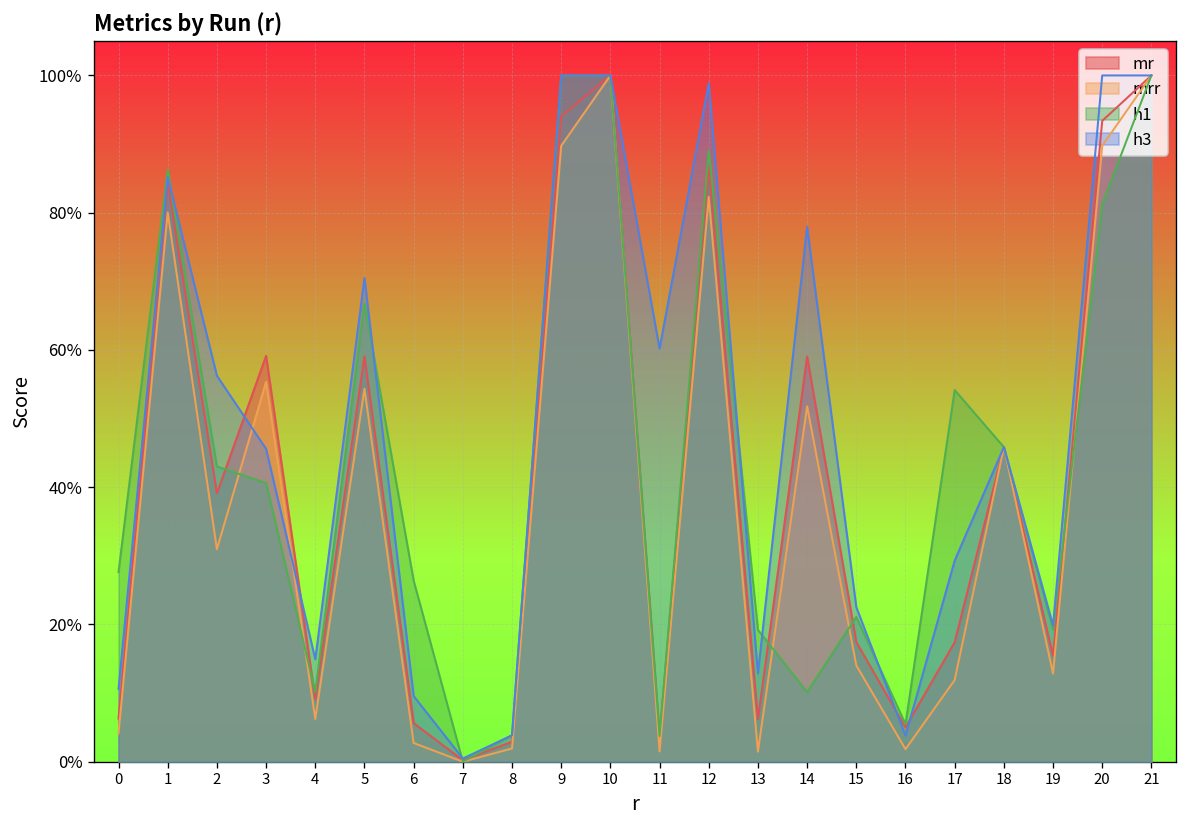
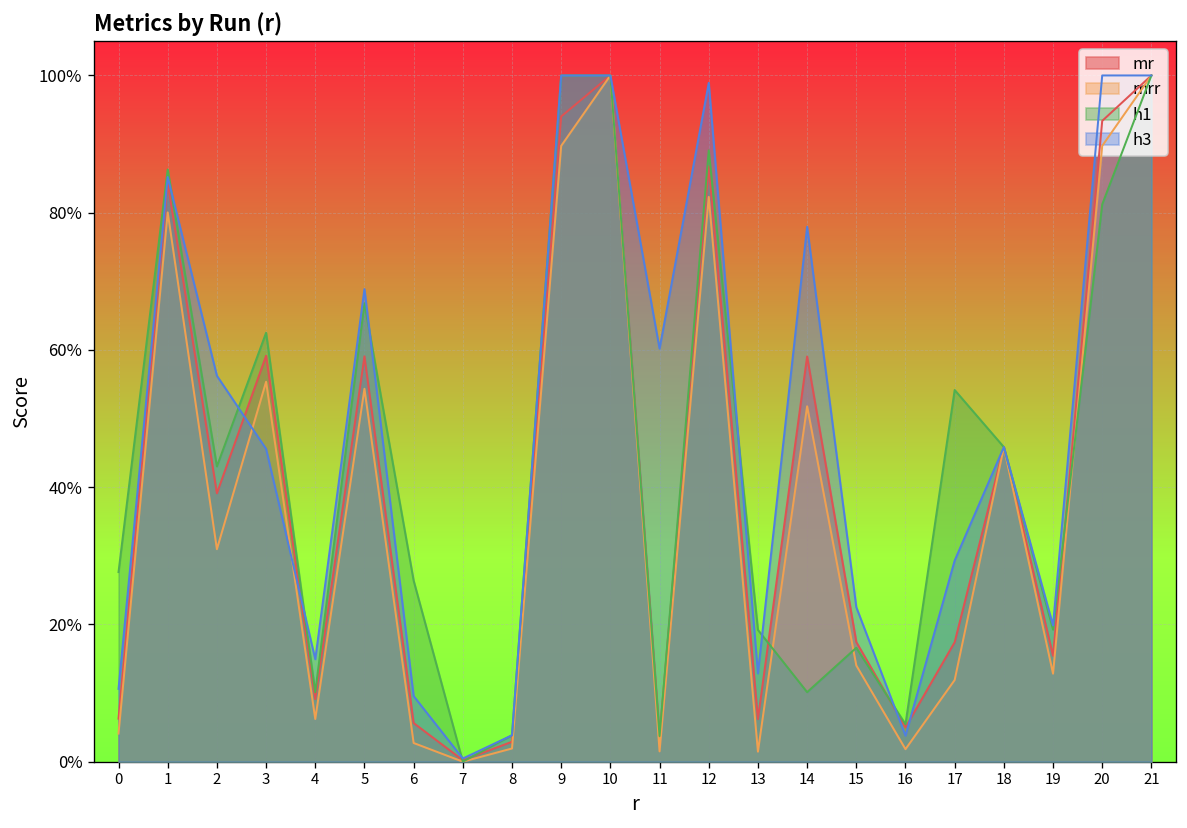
h1, 3: 41% -> 63%
h3, 5: 70% -> 69%
h1, 15: 21% -> 17%
